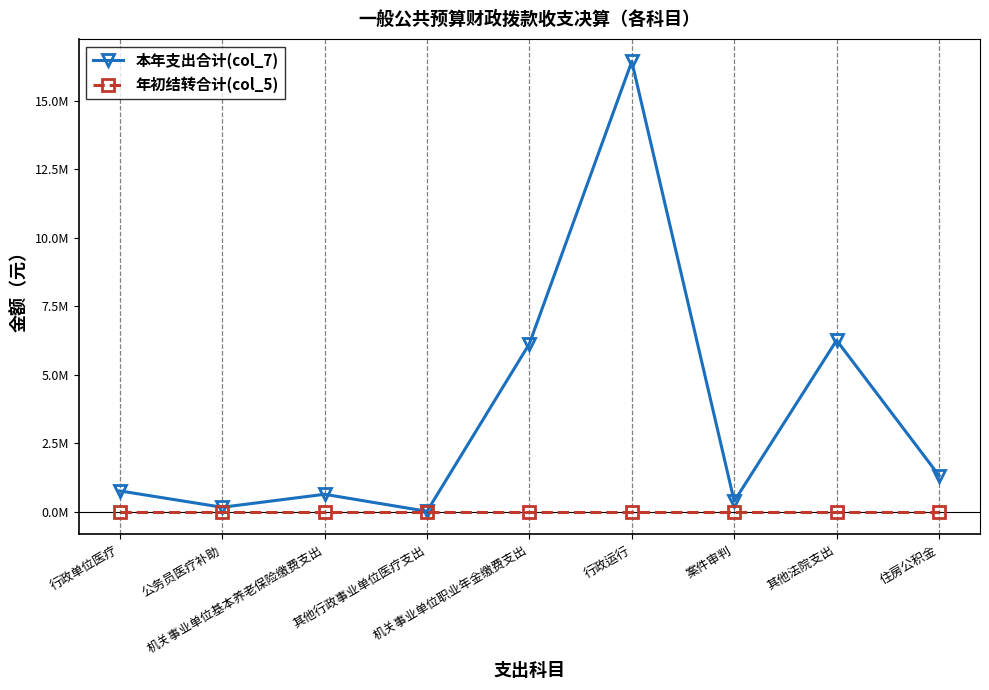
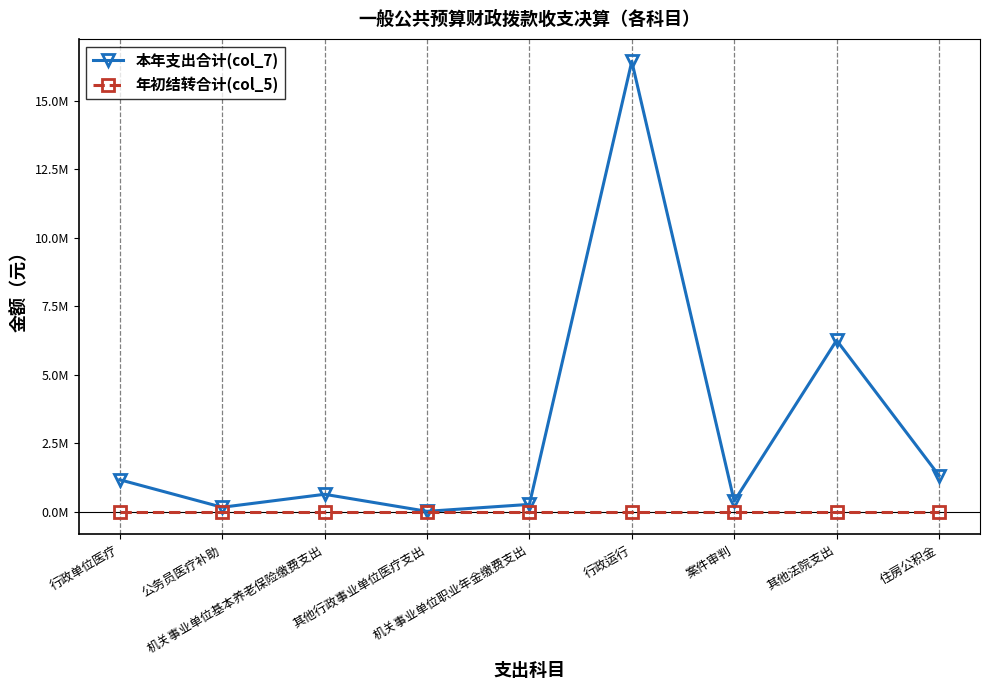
本年支出合计(col_7), 行政单位医疗: 800000 -> 1200000
本年支出合计(col_7), 机关事业单位职业年金缴费支出: 6100000 -> 300000
